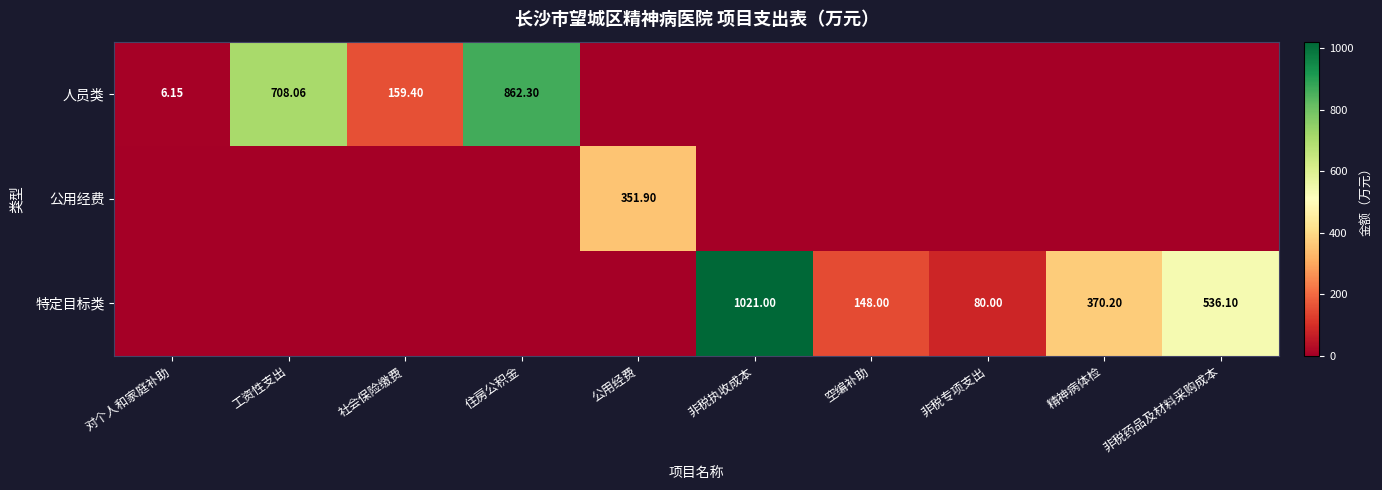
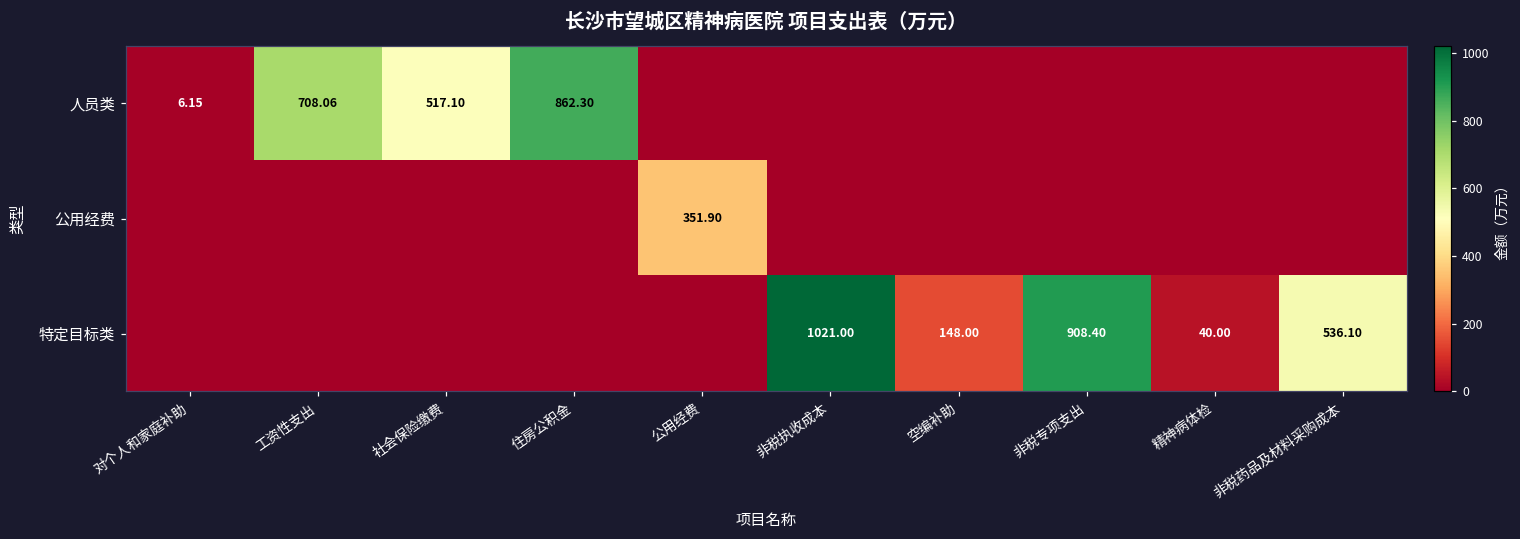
人员类, 社会保险缴费: 159.40 -> 517.10
特定目标类, 非税专项支出: 80.00 -> 908.40
特定目标类, 精神病体检: 370.20 -> 40.00
